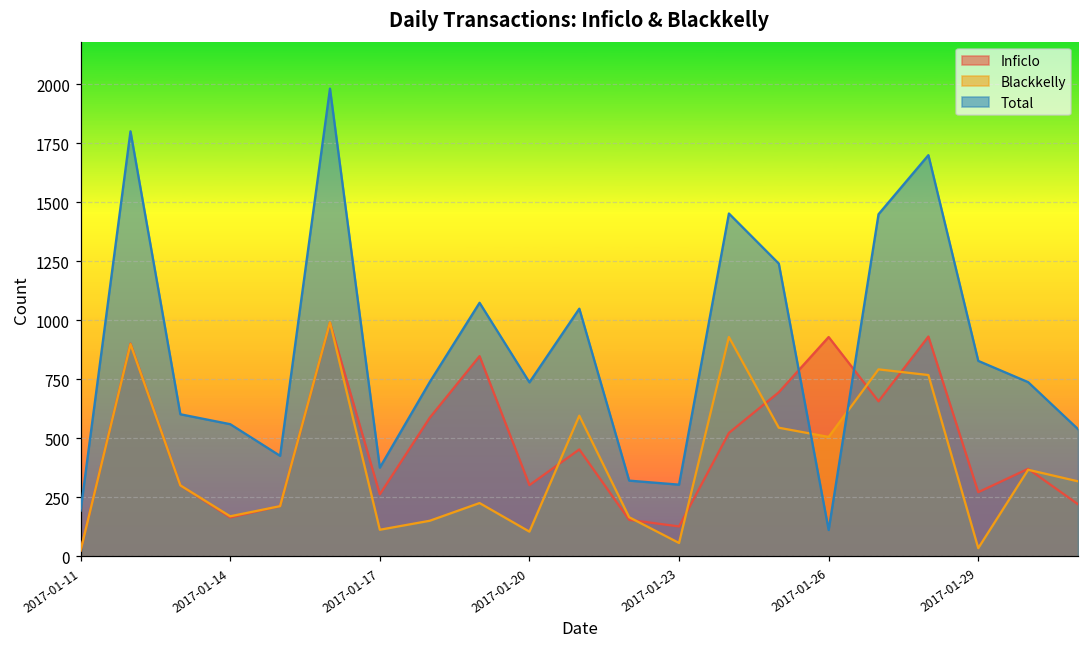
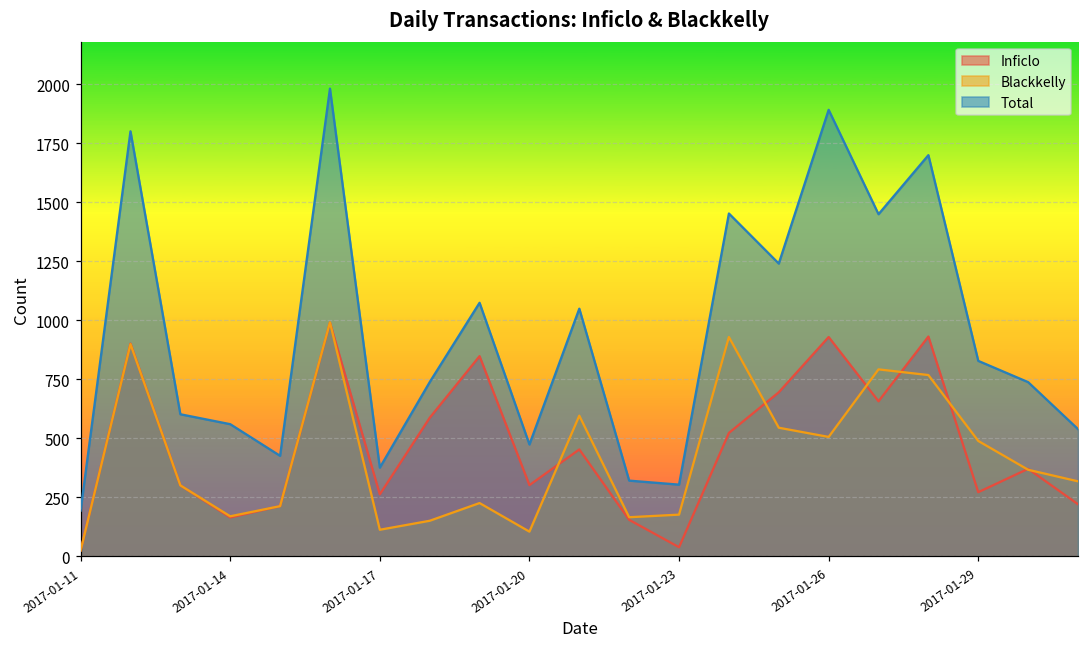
Total, 2017-01-20: 740 -> 470
Inficlo, 2017-01-23: 130 -> 40
Blackkelly, 2017-01-23: 60 -> 180
Total, 2017-01-26: 110 -> 1890
Blackkelly, 2017-01-29: 40 -> 490
